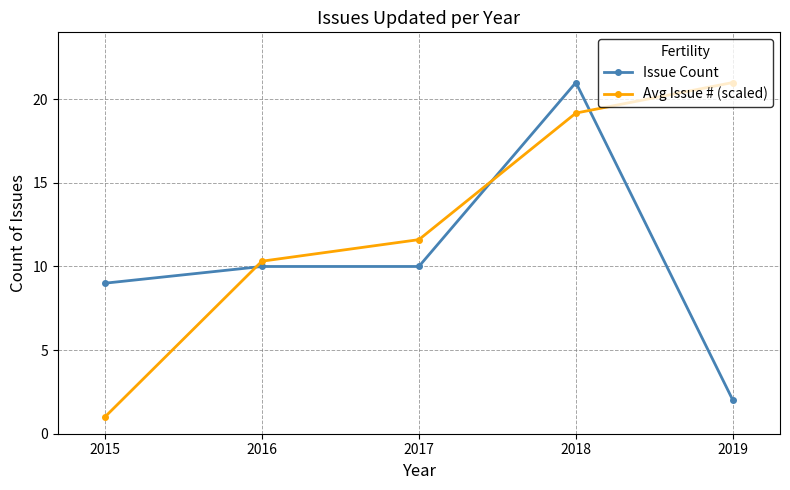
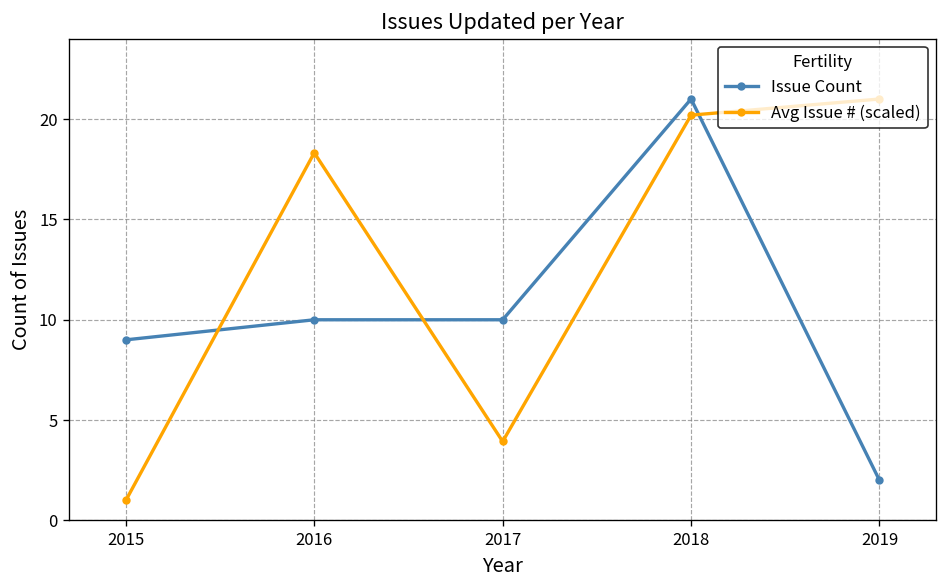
Avg Issue # (scaled), 2016: 10.3 -> 18.3
Avg Issue # (scaled), 2017: 11.6 -> 3.9
Avg Issue # (scaled), 2018: 19.2 -> 20.2
